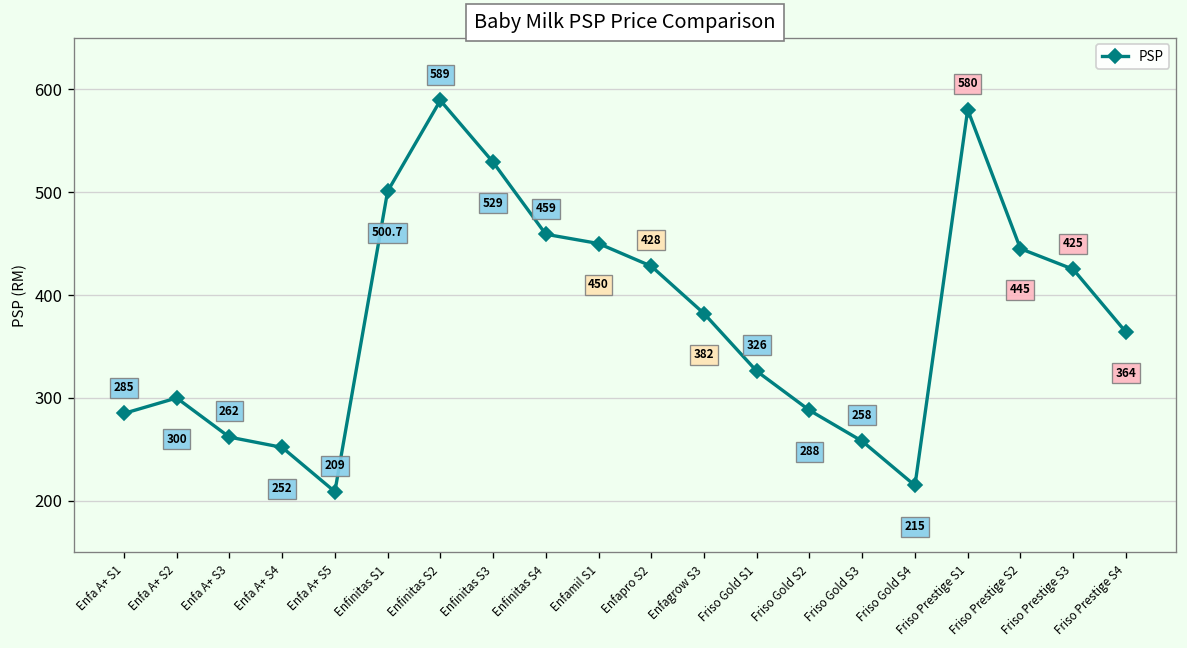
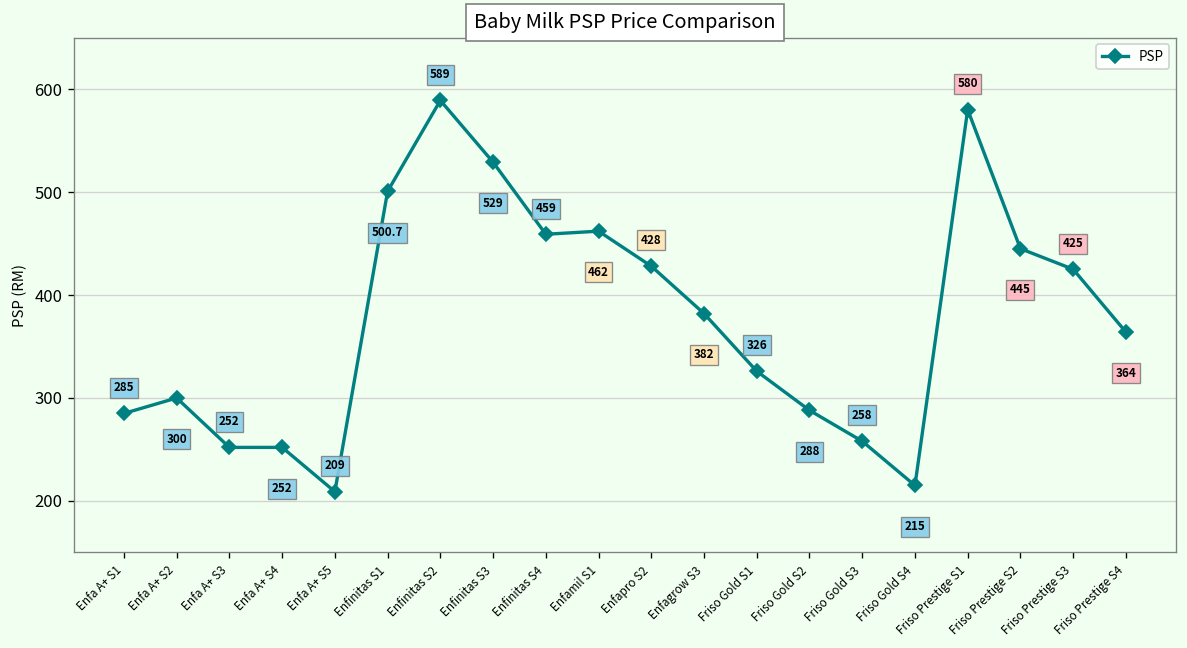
Enfa A+ S3: 262 -> 252
Enfamil S1: 450 -> 462
